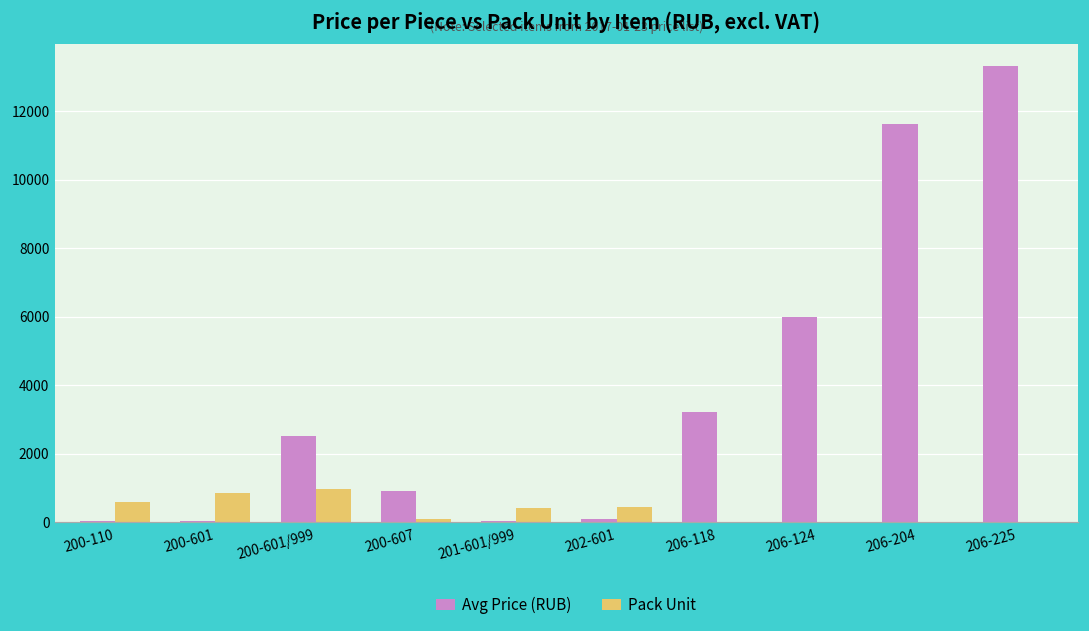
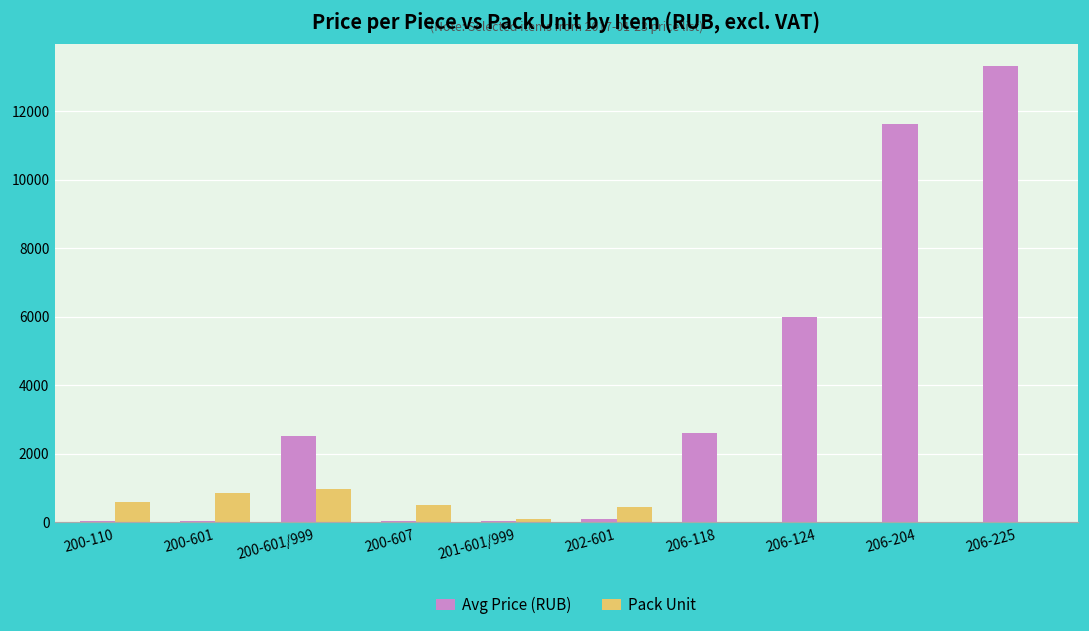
Avg Price (RUB), 200-607: 900 -> 0
Pack Unit, 200-607: 100 -> 500
Pack Unit, 201-601/999: 400 -> 100
Avg Price (RUB), 206-118: 3200 -> 2600
